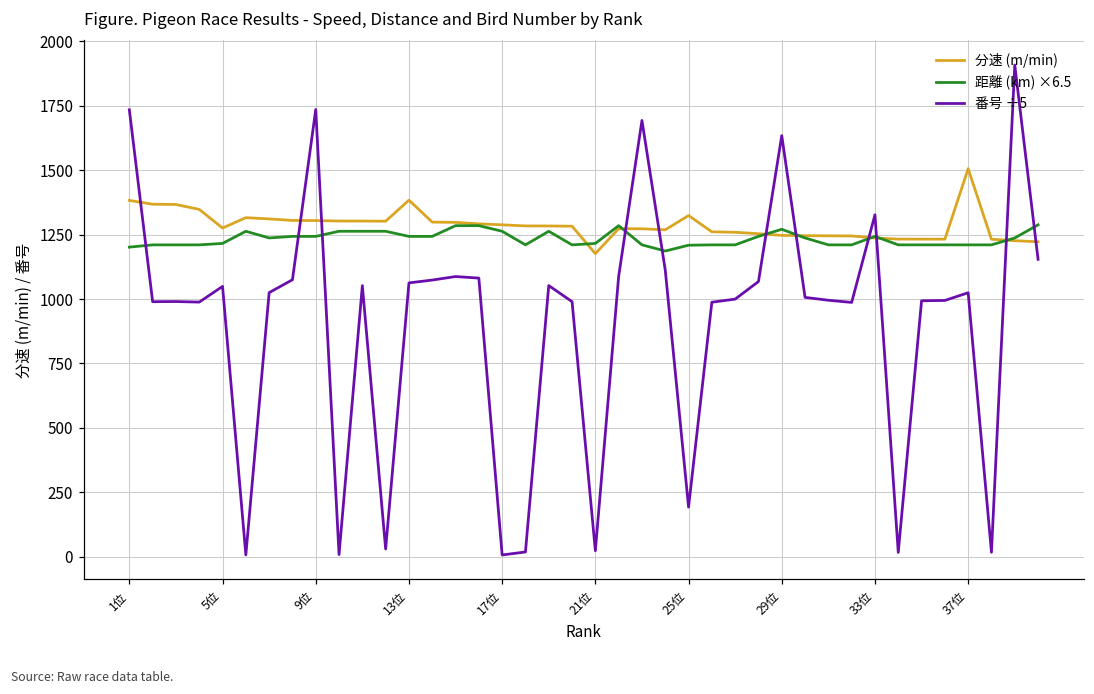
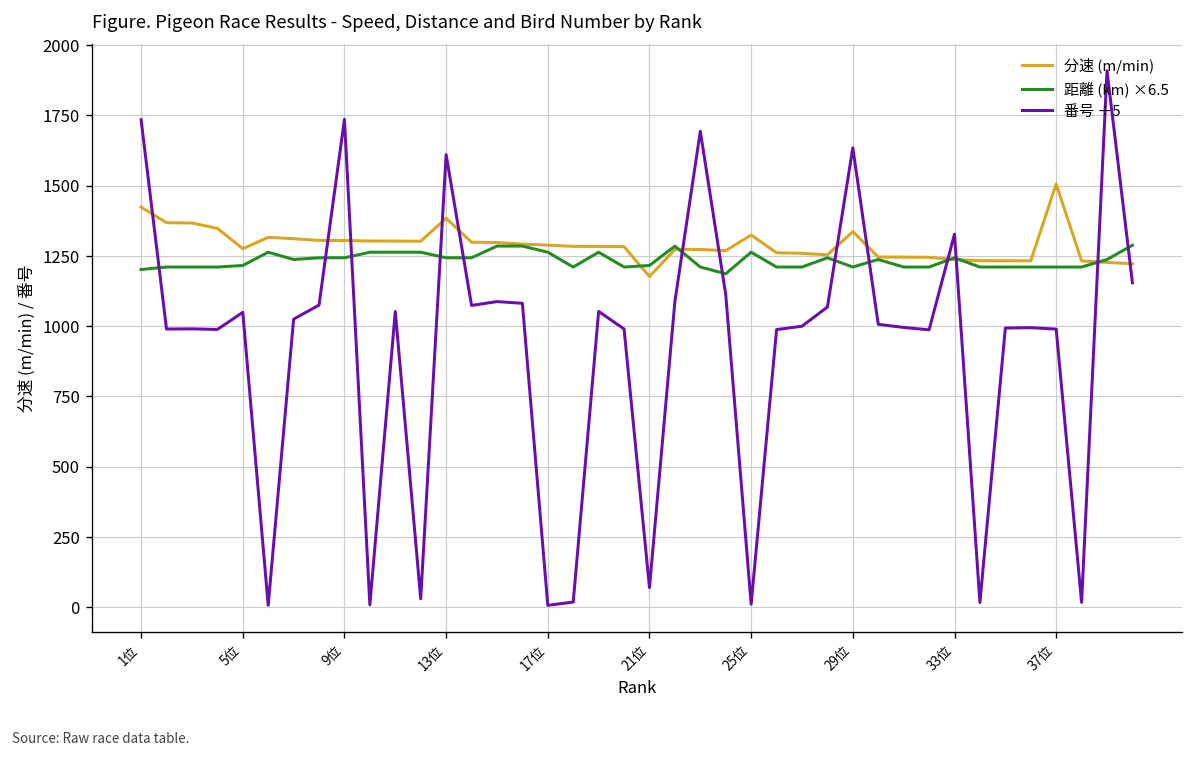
分速 (m/min), 1位: 1380 -> 1420
番号 ÷5, 13位: 1060 -> 1610
番号 ÷5, 21位: 20 -> 70
距離 (km) ×6.5, 25位: 1210 -> 1260
番号 ÷5, 25位: 190 -> 10
分速 (m/min), 29位: 1250 -> 1340
距離 (km) ×6.5, 29位: 1270 -> 1210
番号 ÷5, 37位: 1020 -> 990
